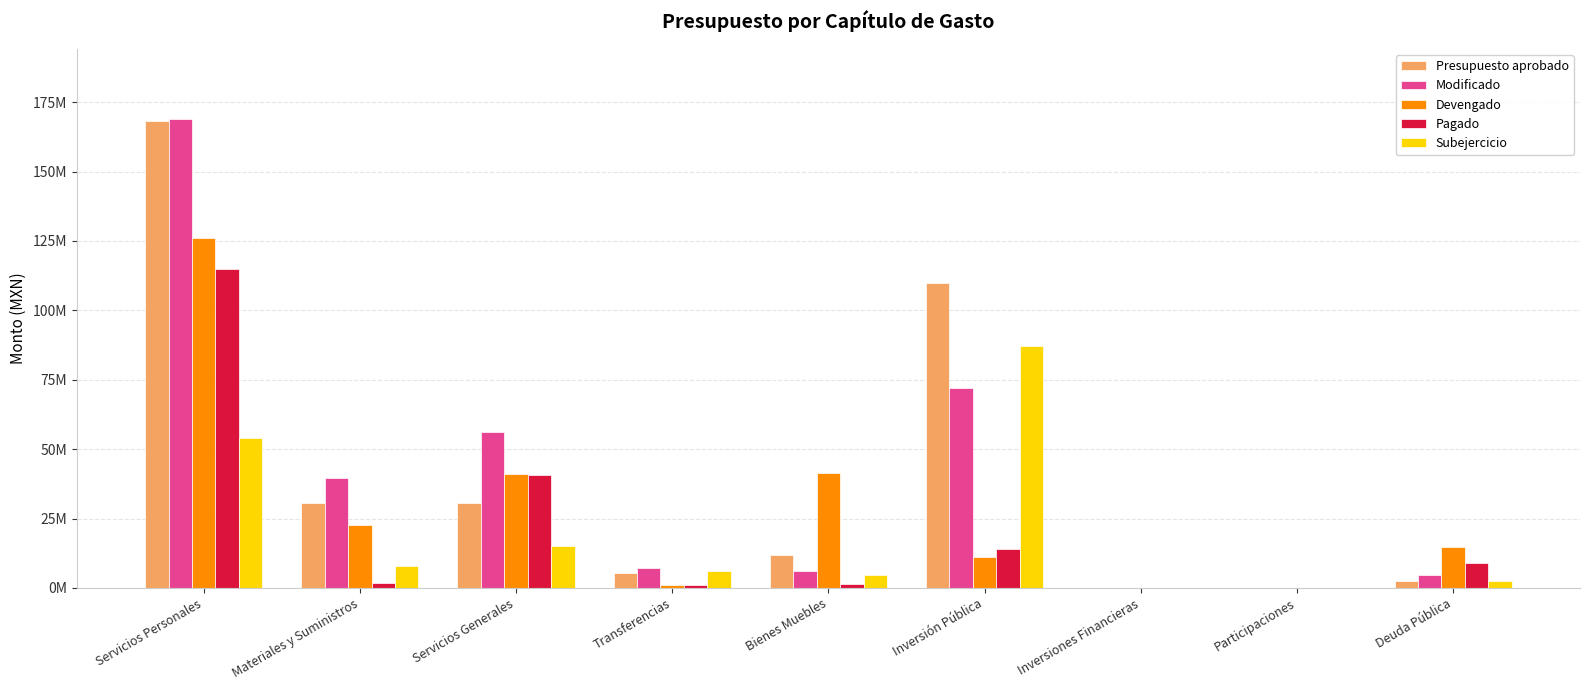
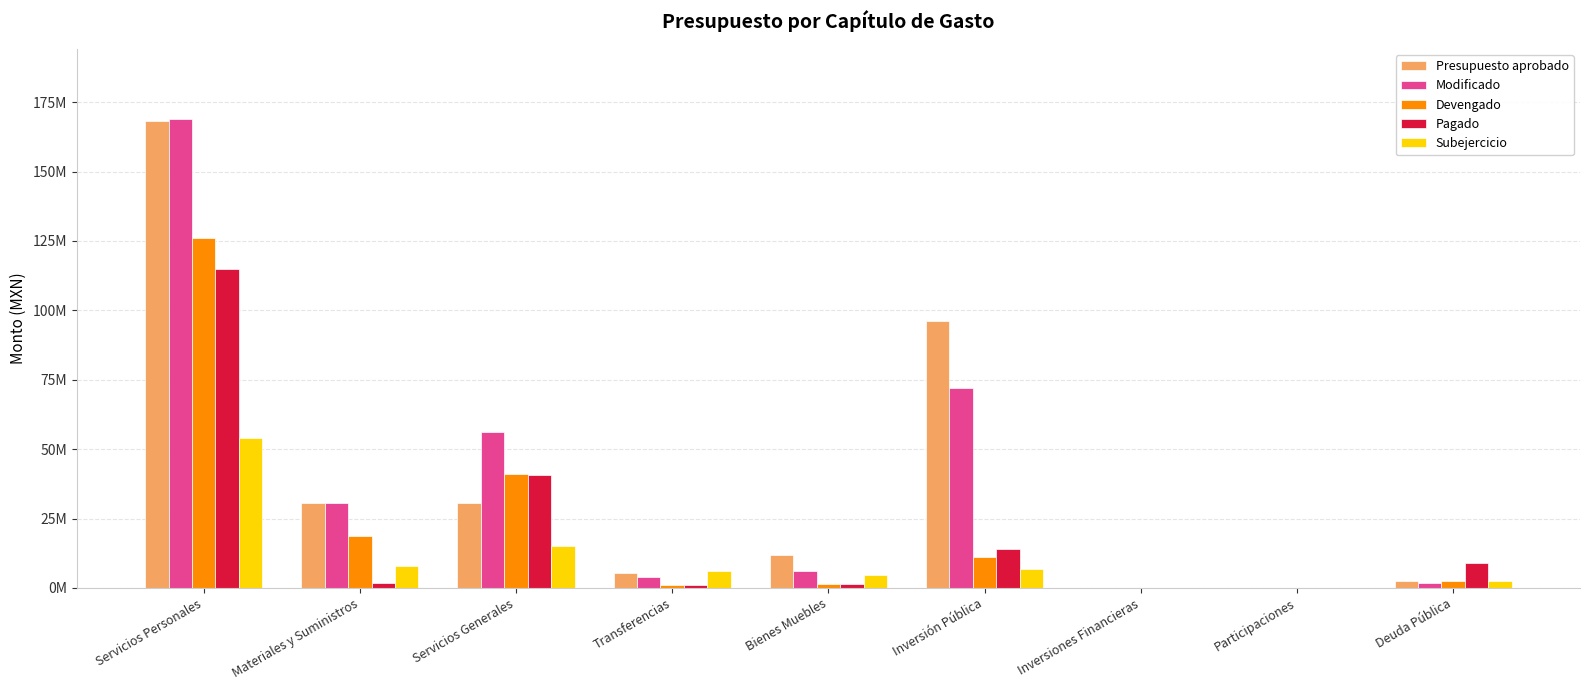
Modificado, Materiales y Suministros: 40000000 -> 31000000
Devengado, Materiales y Suministros: 23000000 -> 19000000
Modificado, Transferencias: 7000000 -> 4000000
Devengado, Bienes Muebles: 42000000 -> 2000000
Presupuesto aprobado, Inversión Pública: 110000000 -> 96000000
Subejercicio, Inversión Pública: 87000000 -> 7000000
Modificado, Deuda Pública: 5000000 -> 2000000
Devengado, Deuda Pública: 15000000 -> 2000000
